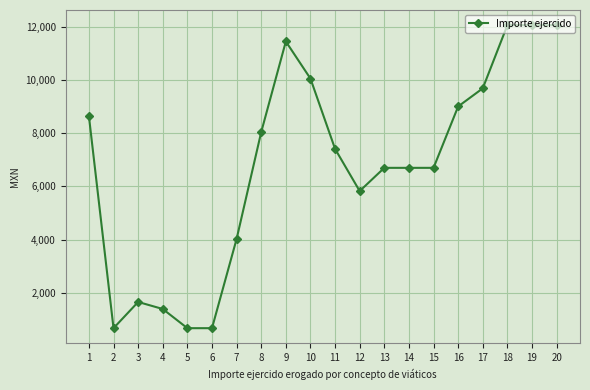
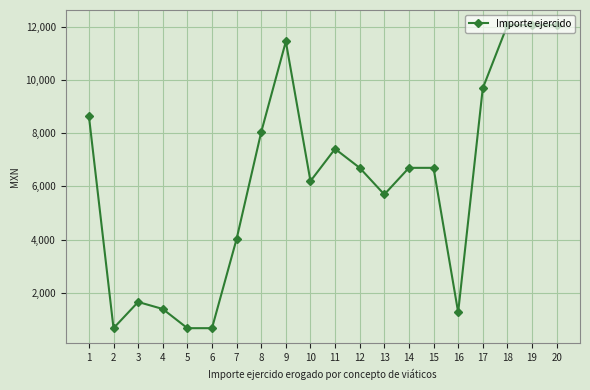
10: 10,100 -> 6,200
12: 5,800 -> 6,700
13: 6,700 -> 5,700
16: 9,000 -> 1,300
